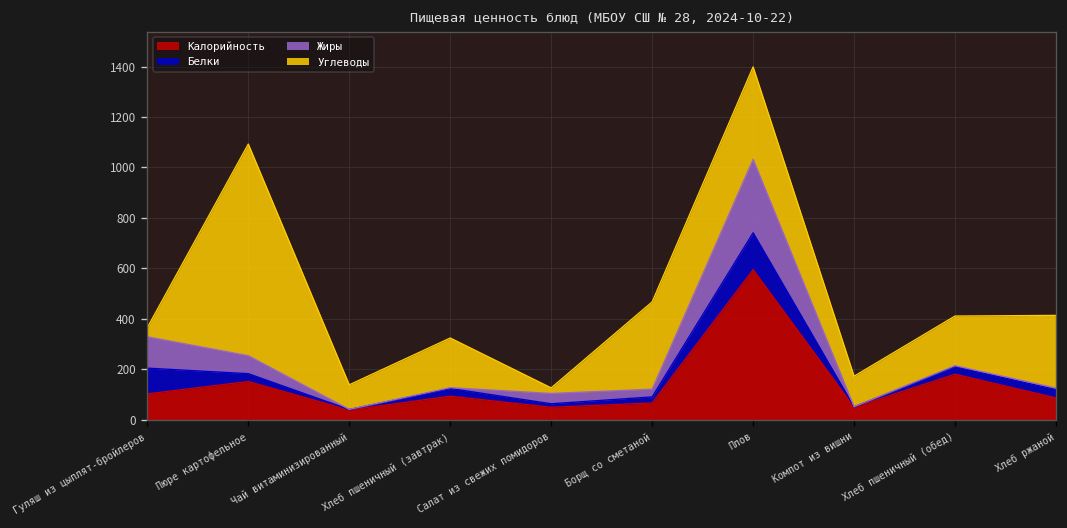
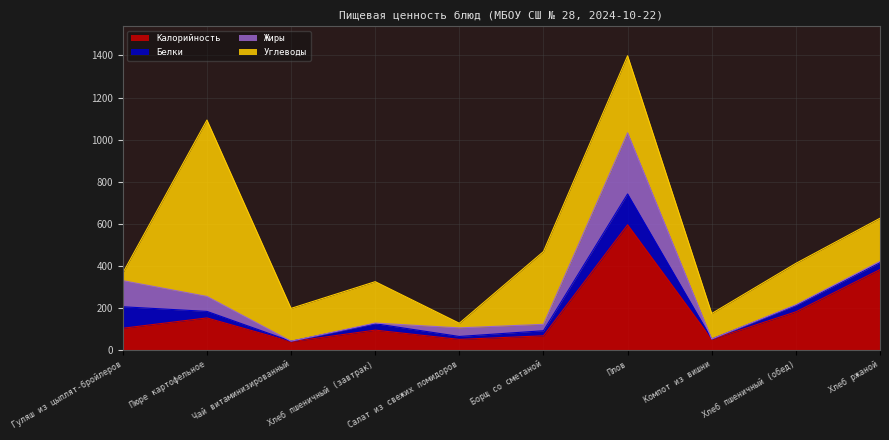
Углеводы, Чай витаминизированный: 100 -> 160
Калорийность, Хлеб ржаной: 90 -> 380
Углеводы, Хлеб ржаной: 290 -> 210
